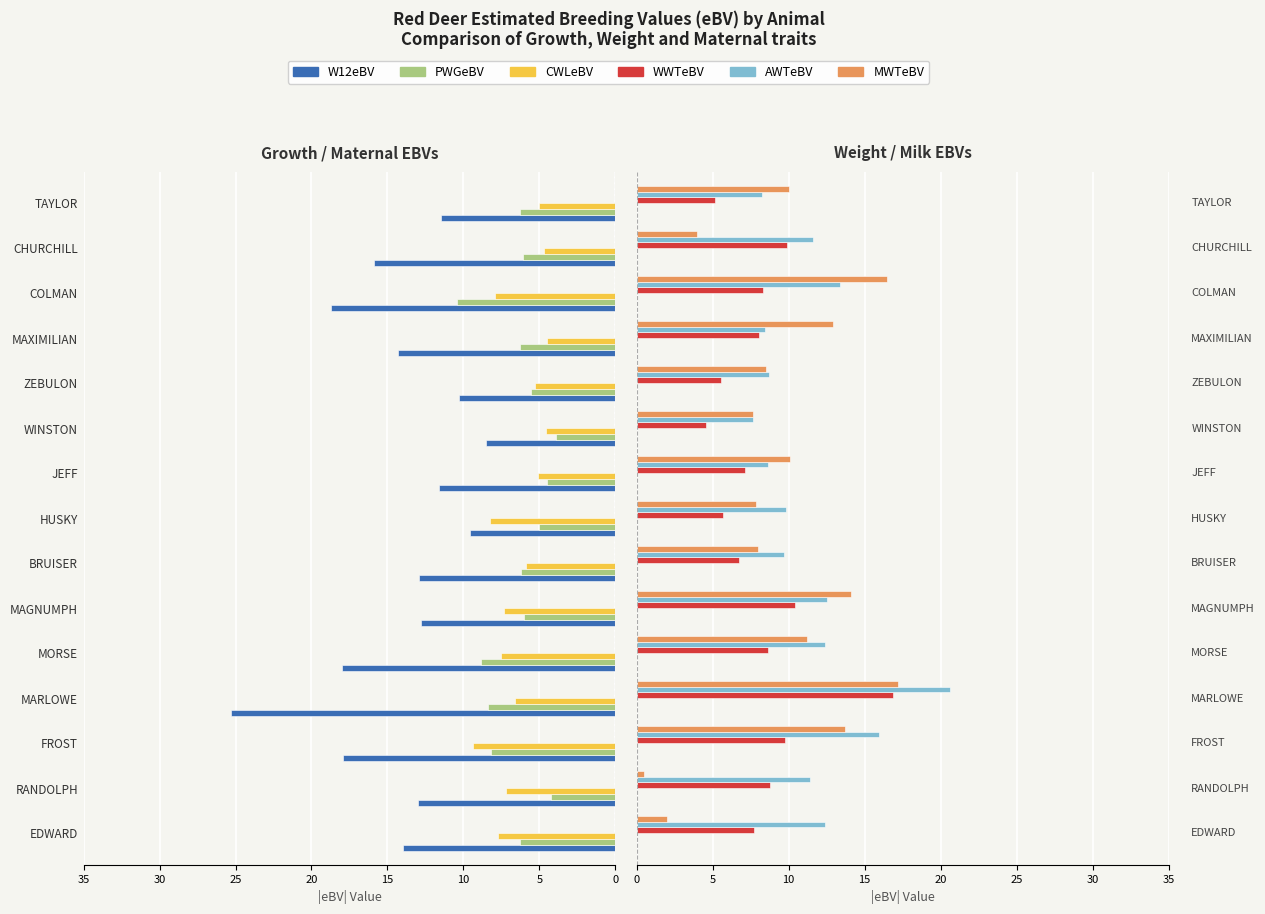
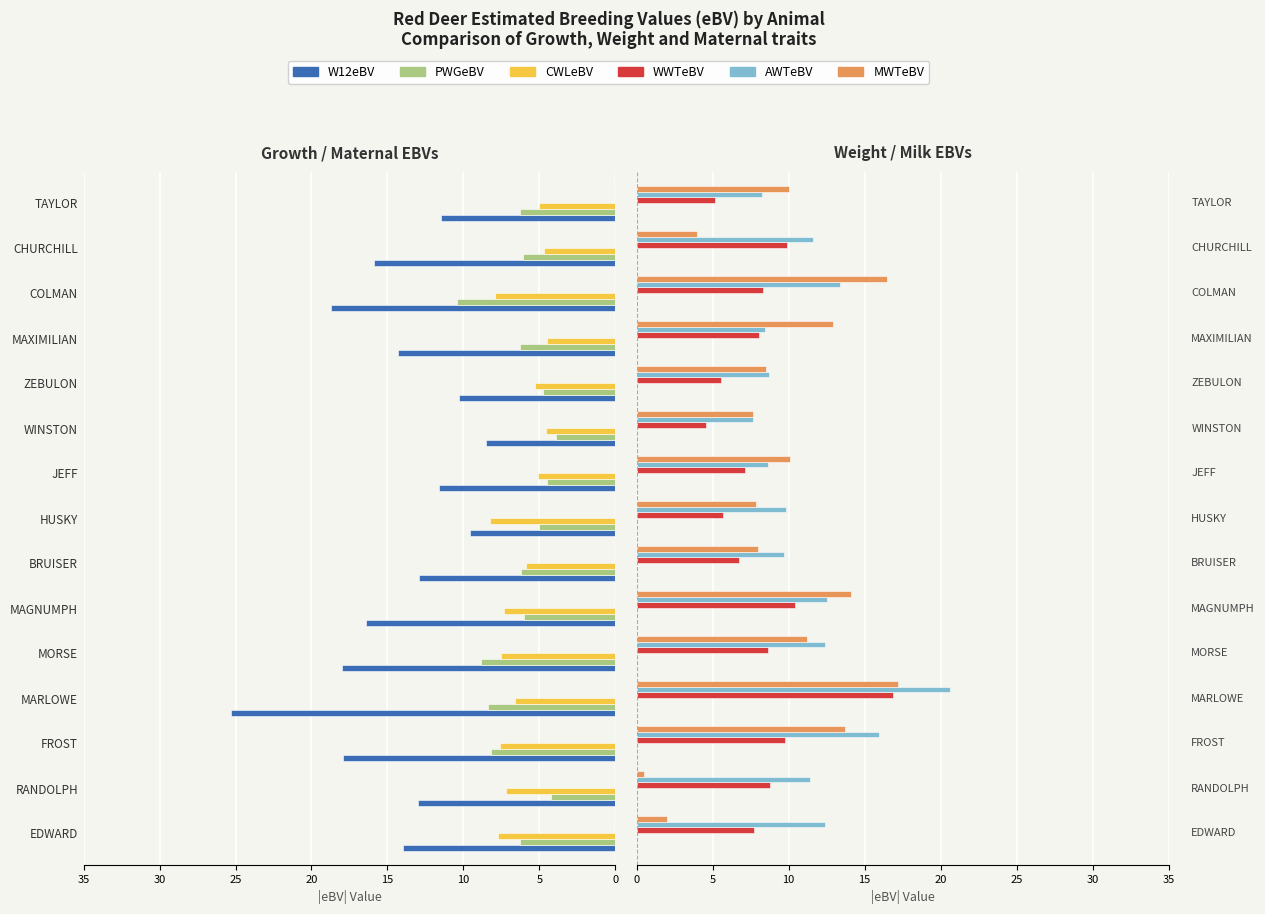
Growth / Maternal EBVs, PWGeBV, ZEBULON: 5.6 -> 4.8
Growth / Maternal EBVs, W12eBV, MAGNUMPH: 12.8 -> 16.4
Growth / Maternal EBVs, CWLeBV, FROST: 9.4 -> 7.6
